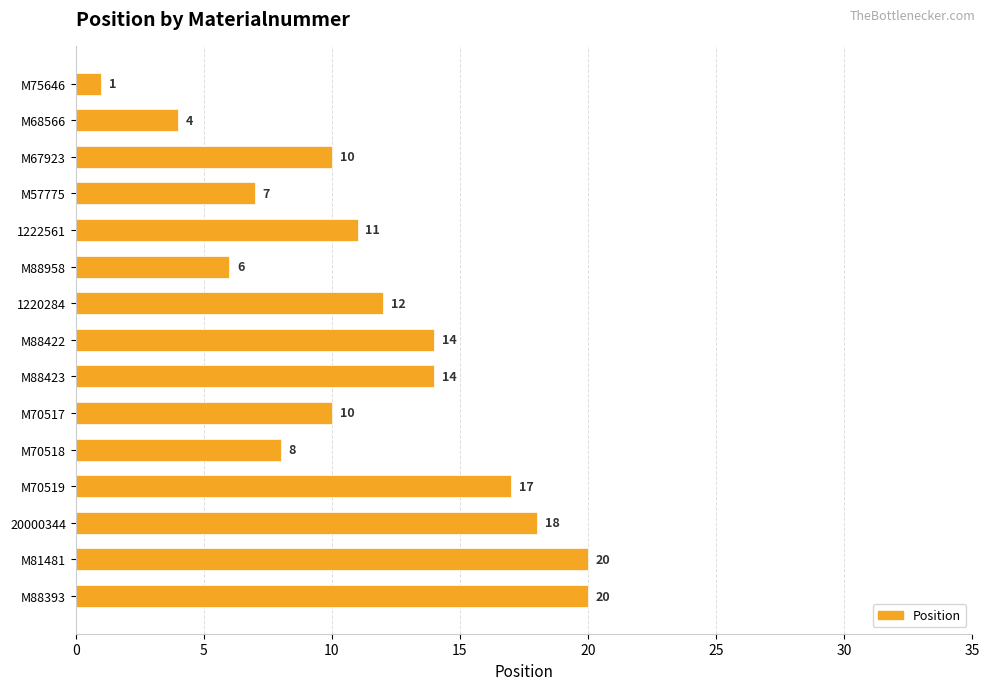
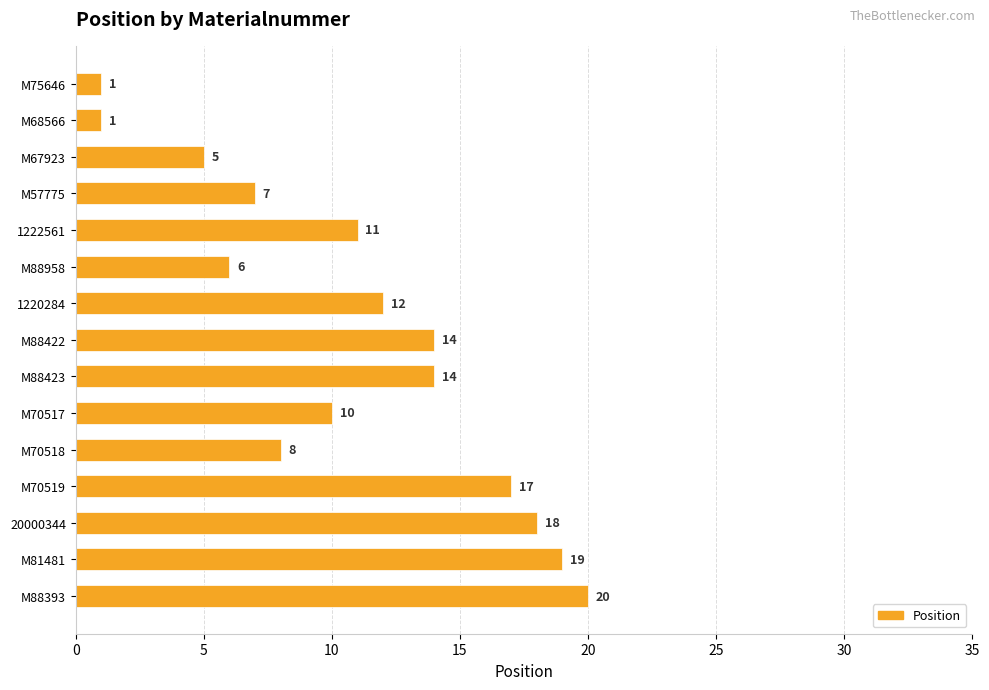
M68566: 4 -> 1
M67923: 10 -> 5
M81481: 20 -> 19
